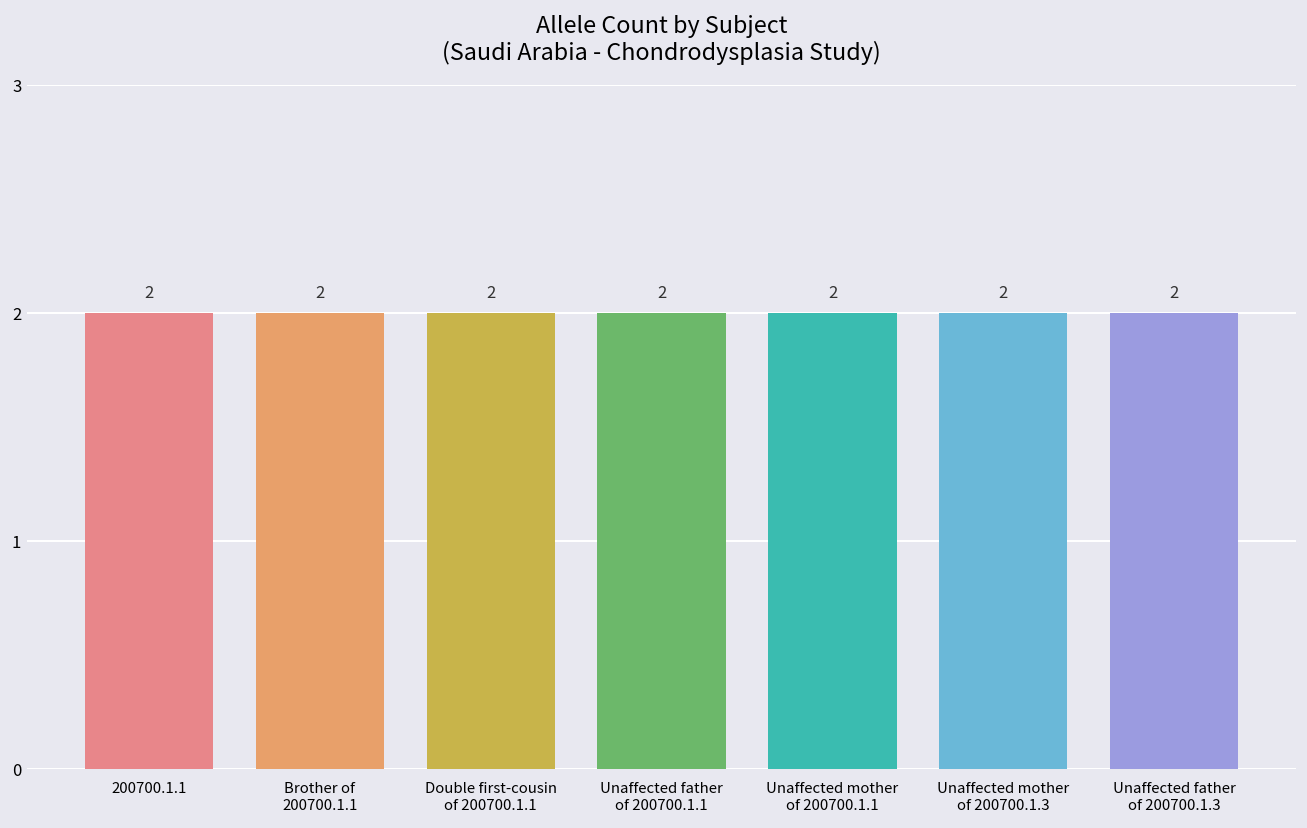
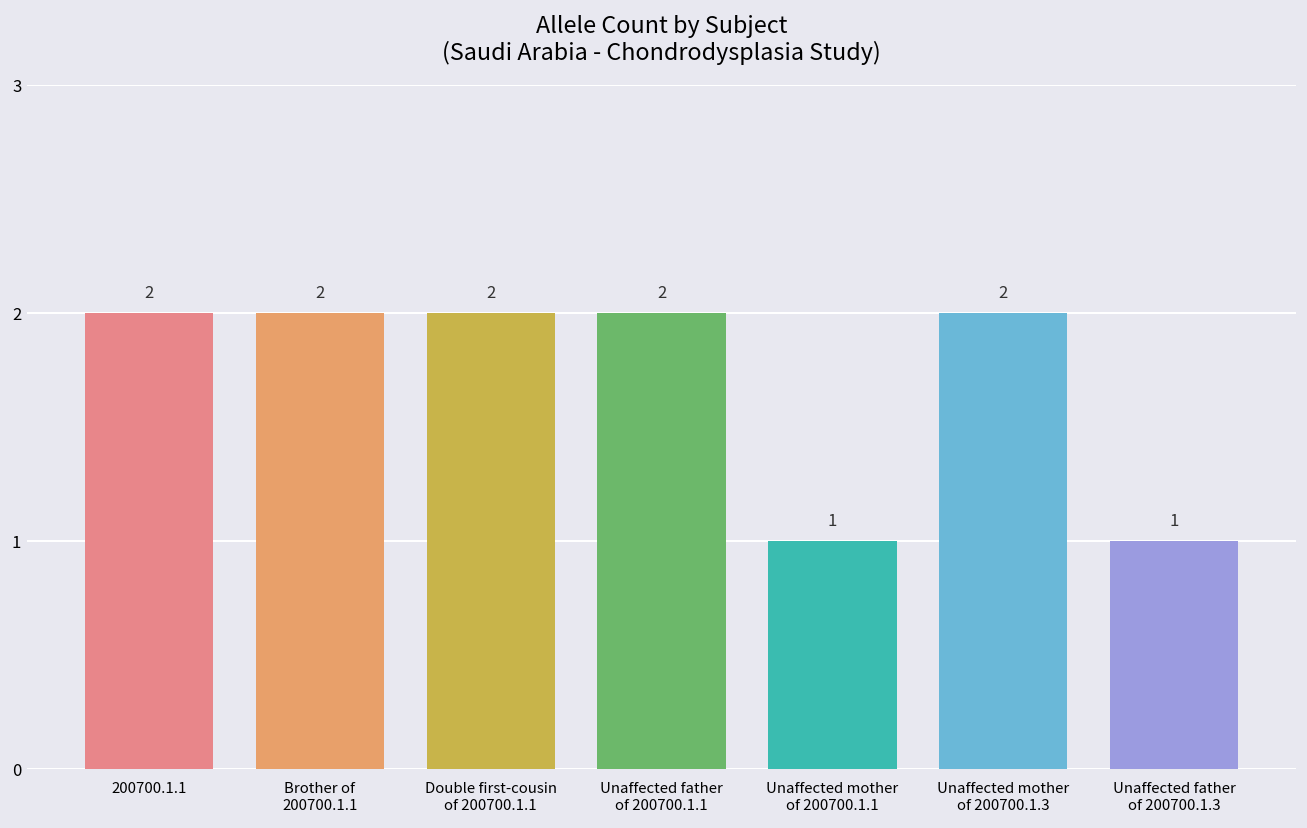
Unaffected mother of 200700.1.1: 2 -> 1
Unaffected father of 200700.1.3: 2 -> 1
